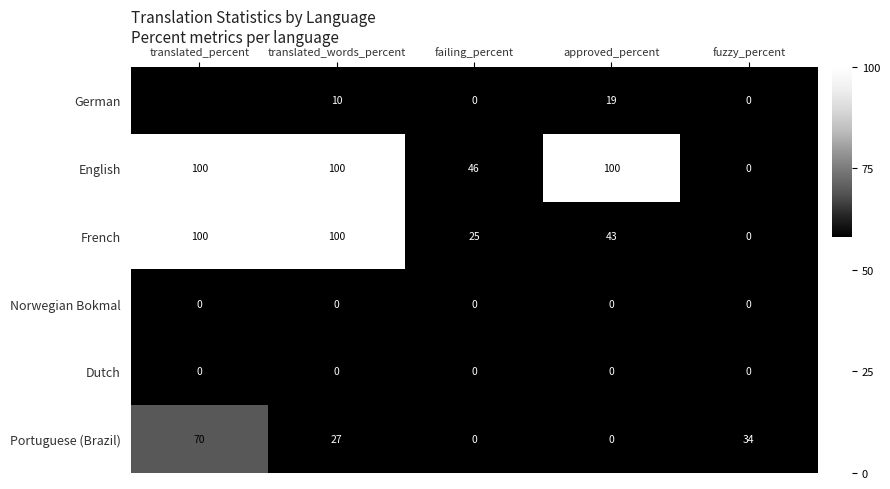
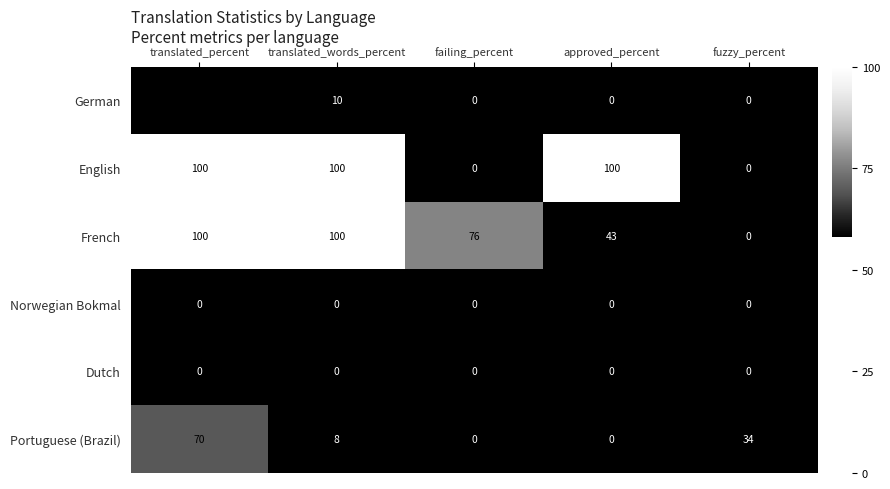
German, approved_percent: 19 -> 0
English, failing_percent: 46 -> 0
French, failing_percent: 25 -> 76
Portuguese (Brazil), translated_words_percent: 27 -> 8
